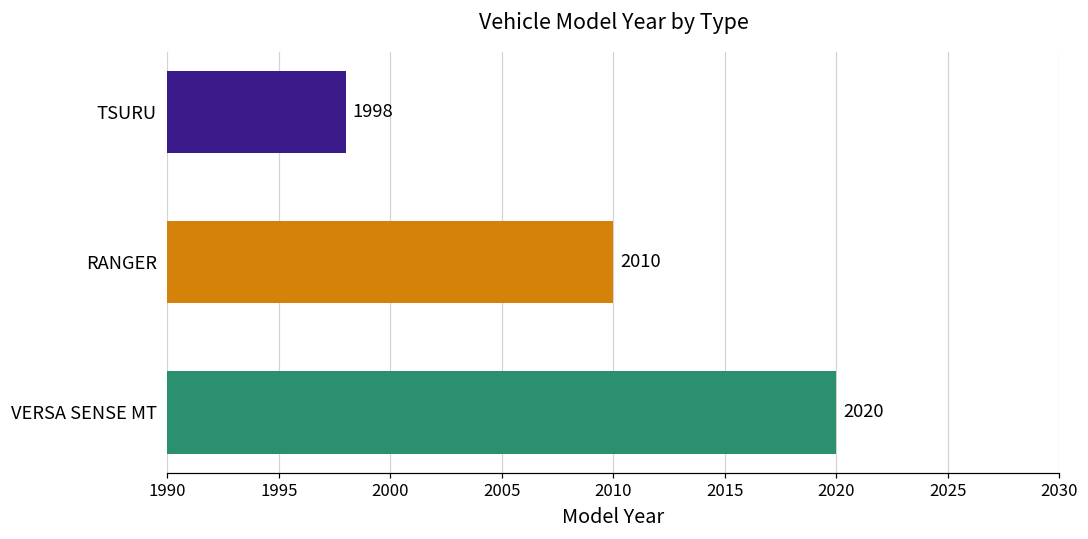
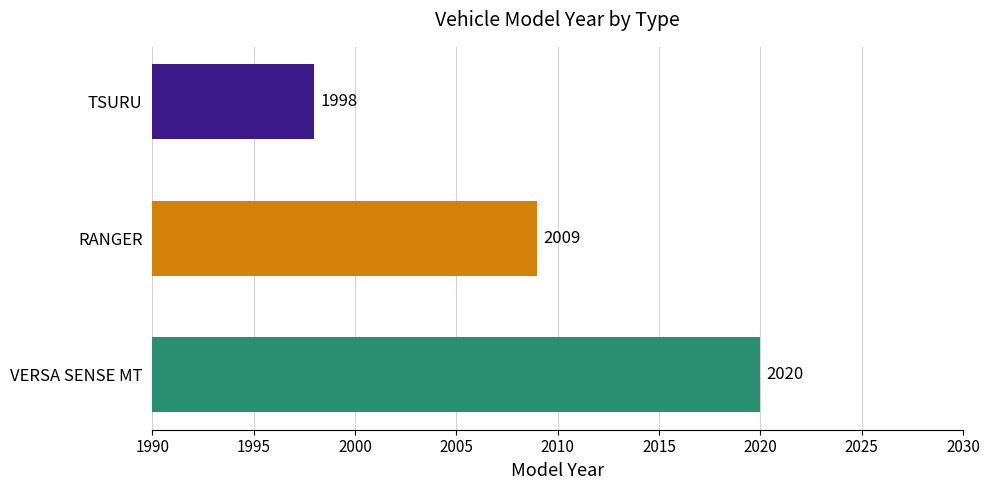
RANGER: 2010 -> 2009
